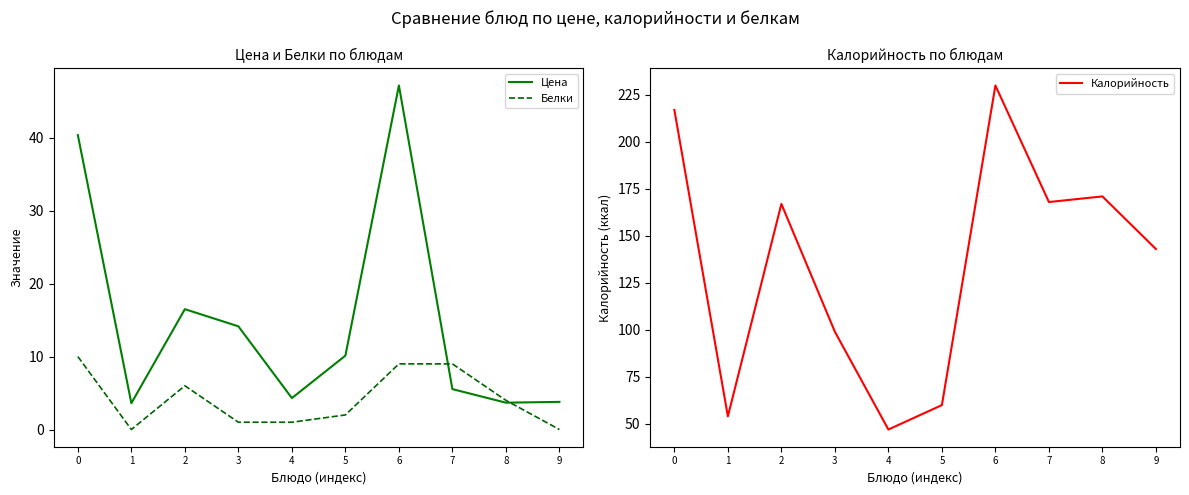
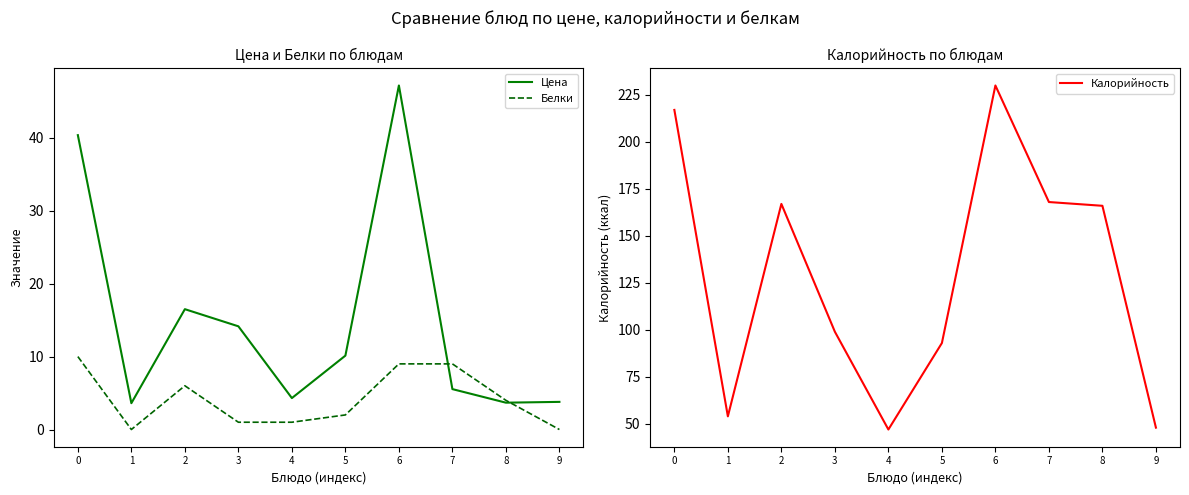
Калорийность по блюдам, 5: 60 -> 93
Калорийность по блюдам, 8: 171 -> 166
Калорийность по блюдам, 9: 143 -> 48
